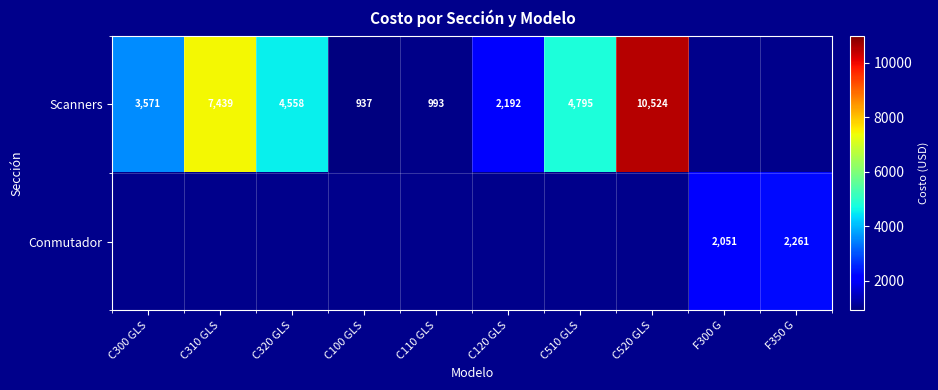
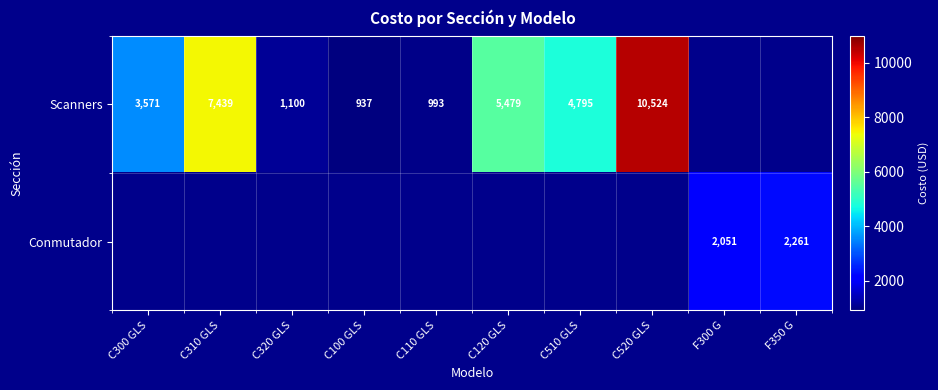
Scanners, C320 GLS: 4,558 -> 1,100
Scanners, C120 GLS: 2,192 -> 5,479
